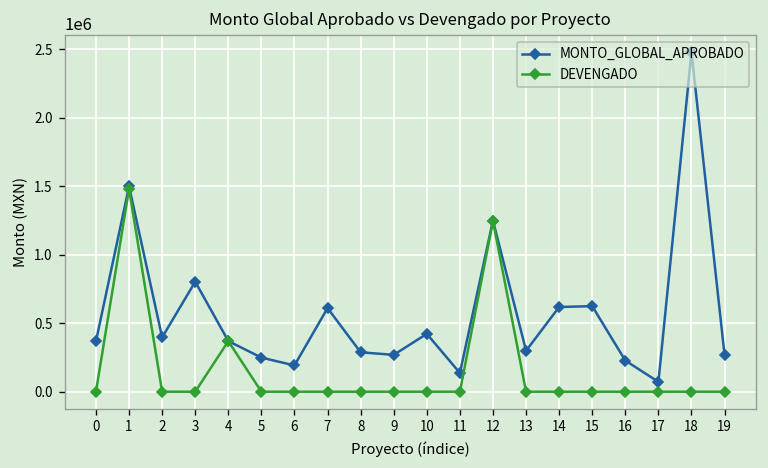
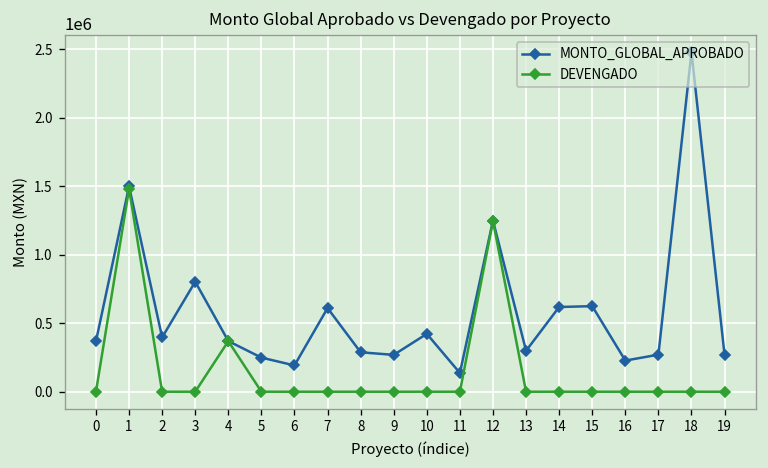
MONTO_GLOBAL_APROBADO, 17: 70000 -> 270000
